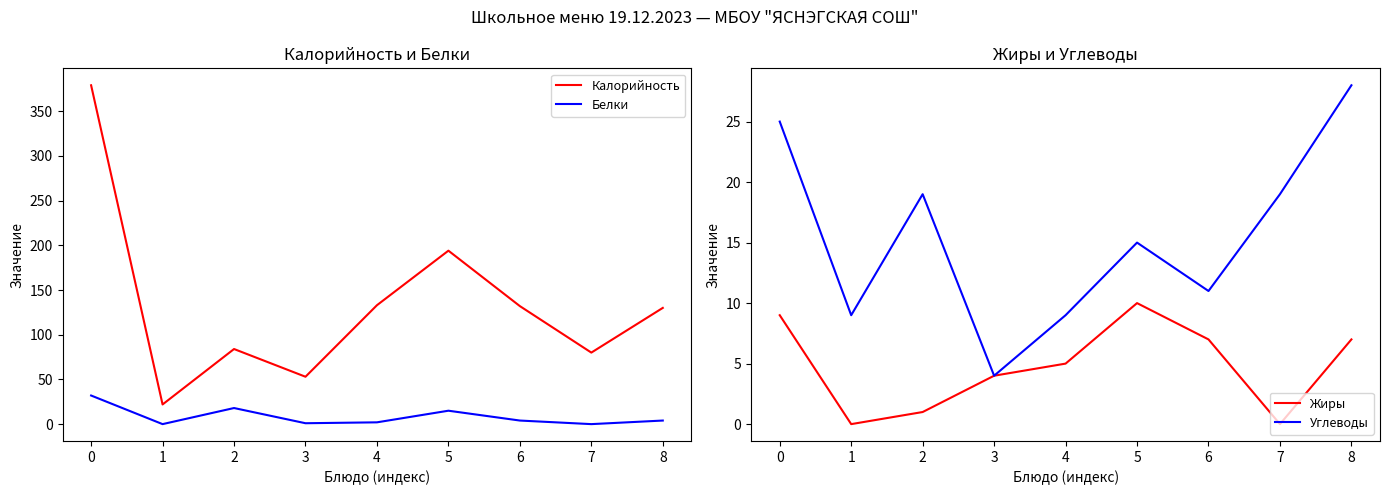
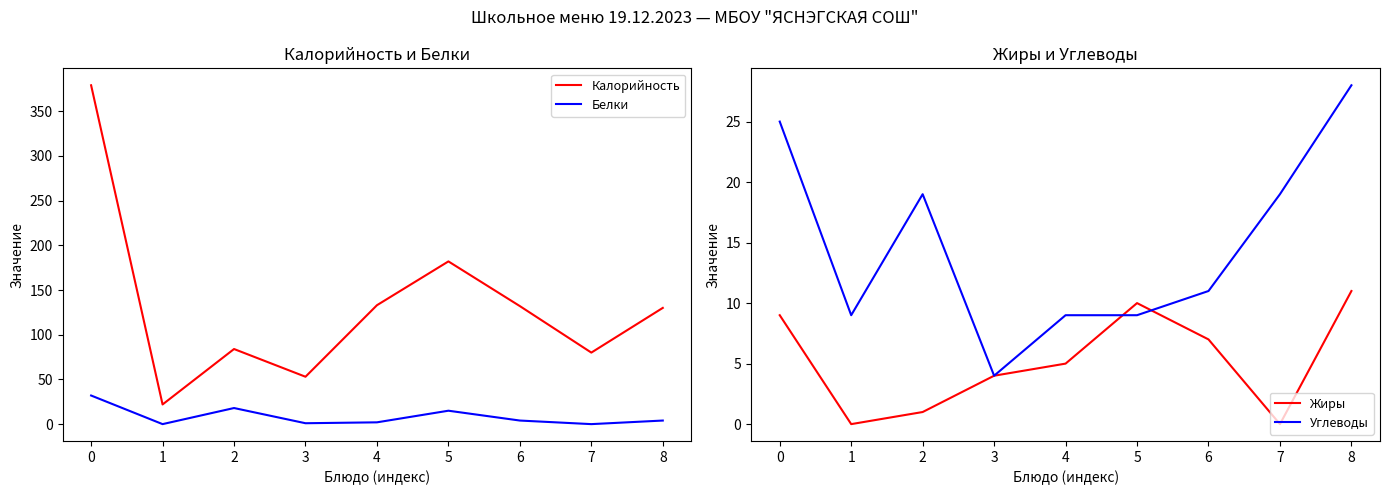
Калорийность и Белки, Калорийность, 5: 190 -> 180
Жиры и Углеводы, Углеводы, 5: 15 -> 9
Жиры и Углеводы, Жиры, 8: 7 -> 11
